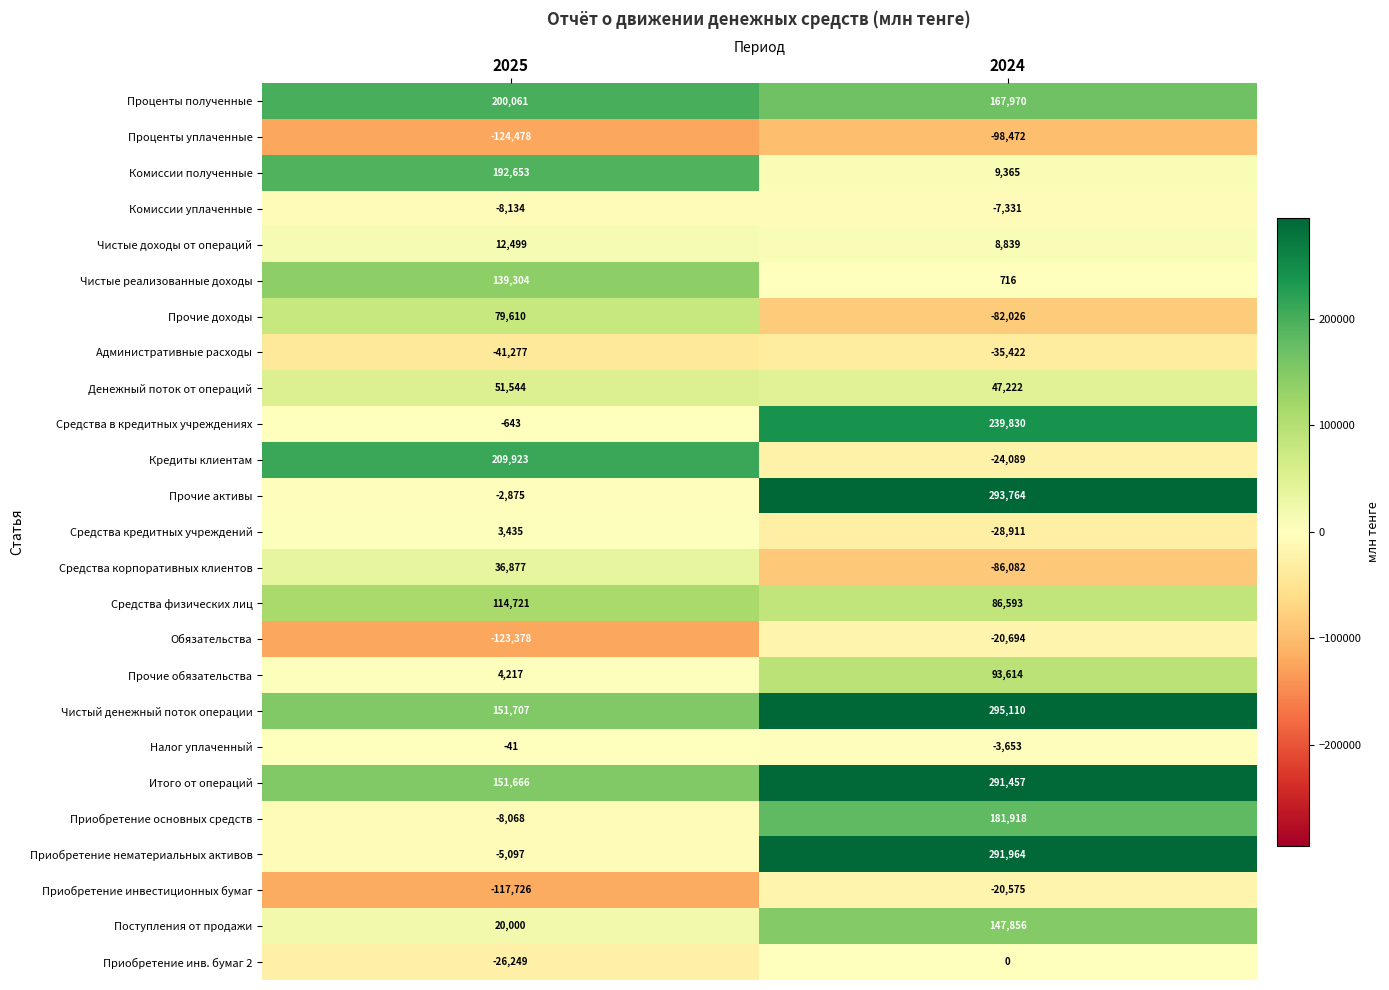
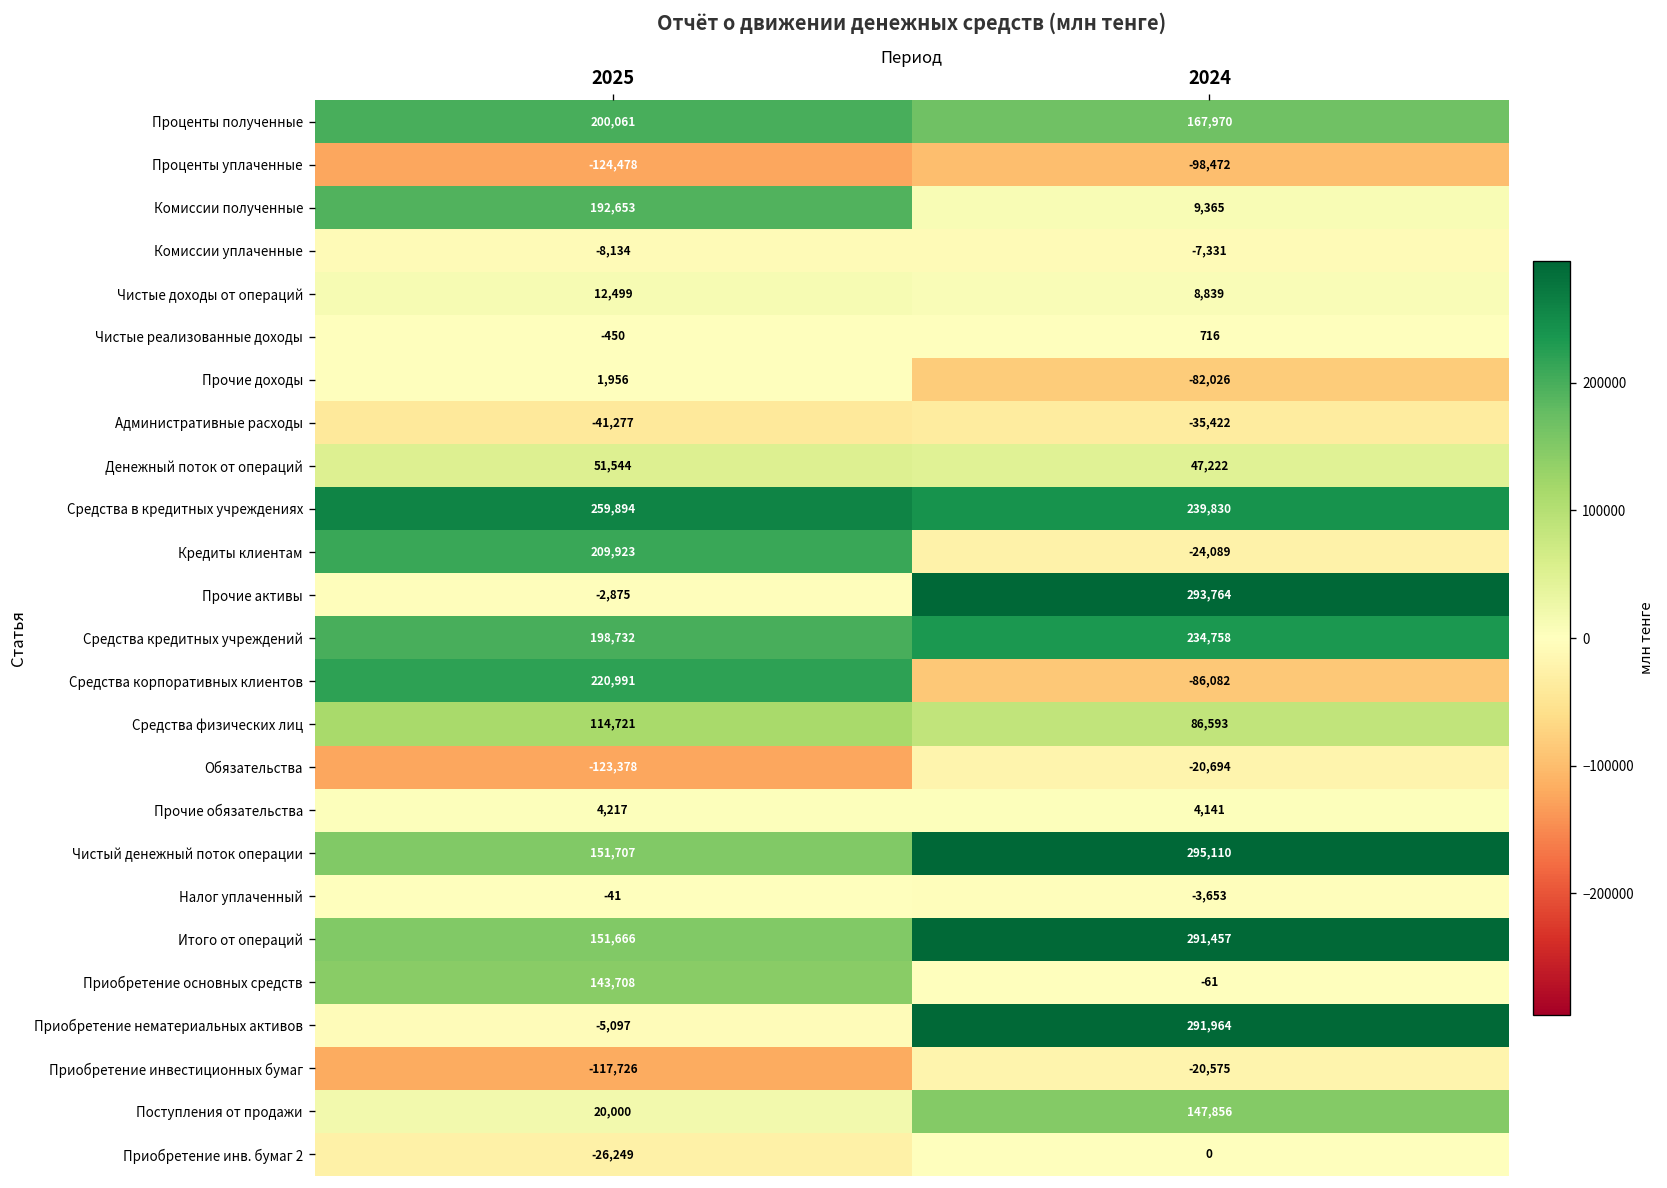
Чистые реализованные доходы, 2025: 139,304 -> -450
Прочие доходы, 2025: 79,610 -> 1,956
Средства в кредитных учреждениях, 2025: -643 -> 259,894
Средства кредитных учреждений, 2025: 3,435 -> 198,732
Средства кредитных учреждений, 2024: -28,911 -> 234,758
Средства корпоративных клиентов, 2025: 36,877 -> 220,991
Прочие обязательства, 2024: 93,614 -> 4,141
Приобретение основных средств, 2025: -8,068 -> 143,708
Приобретение основных средств, 2024: 181,918 -> -61
